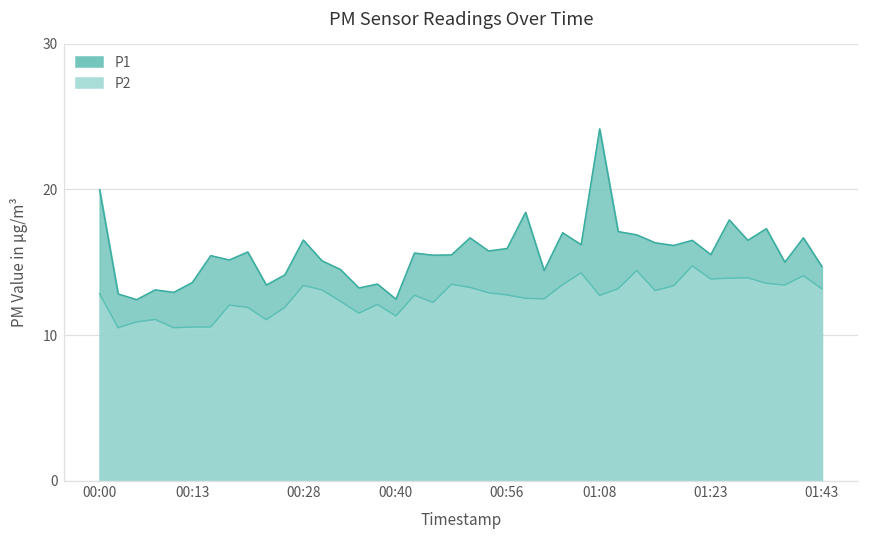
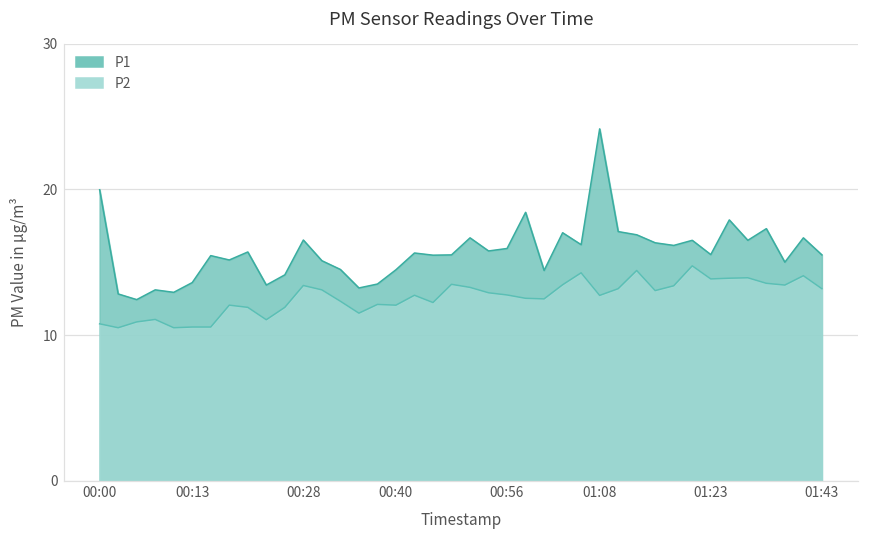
P2, 00:00: 12.8 -> 10.8
P1, 00:40: 12.5 -> 14.5
P2, 00:40: 11.3 -> 12.1
P1, 01:43: 14.7 -> 15.5
